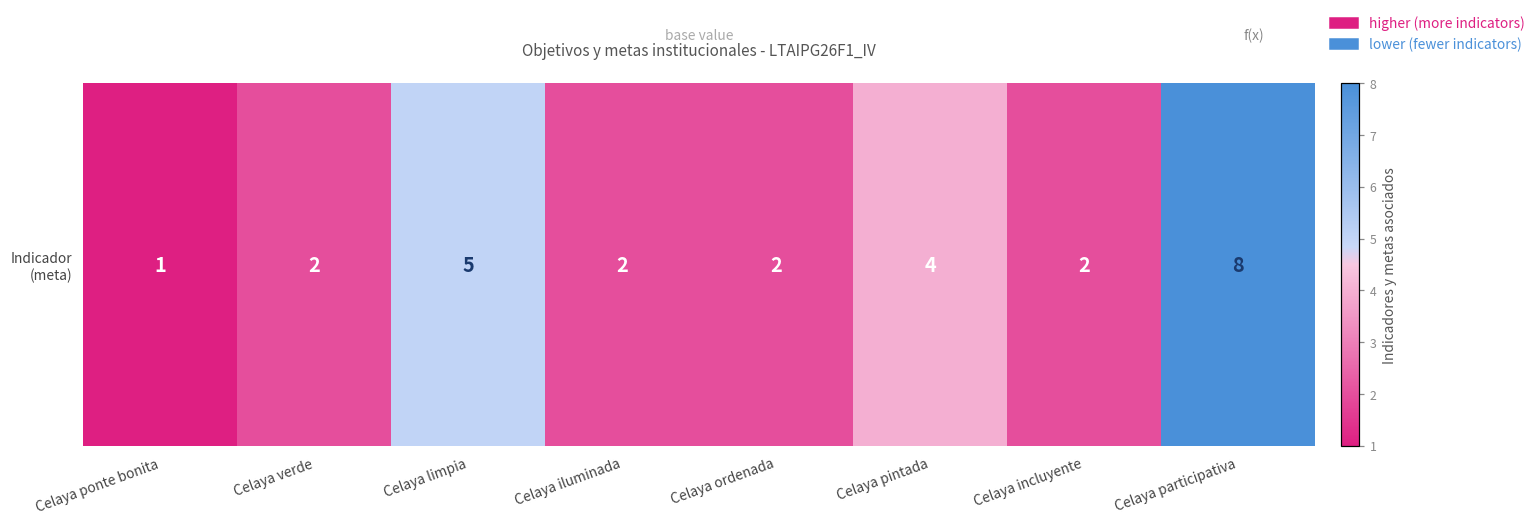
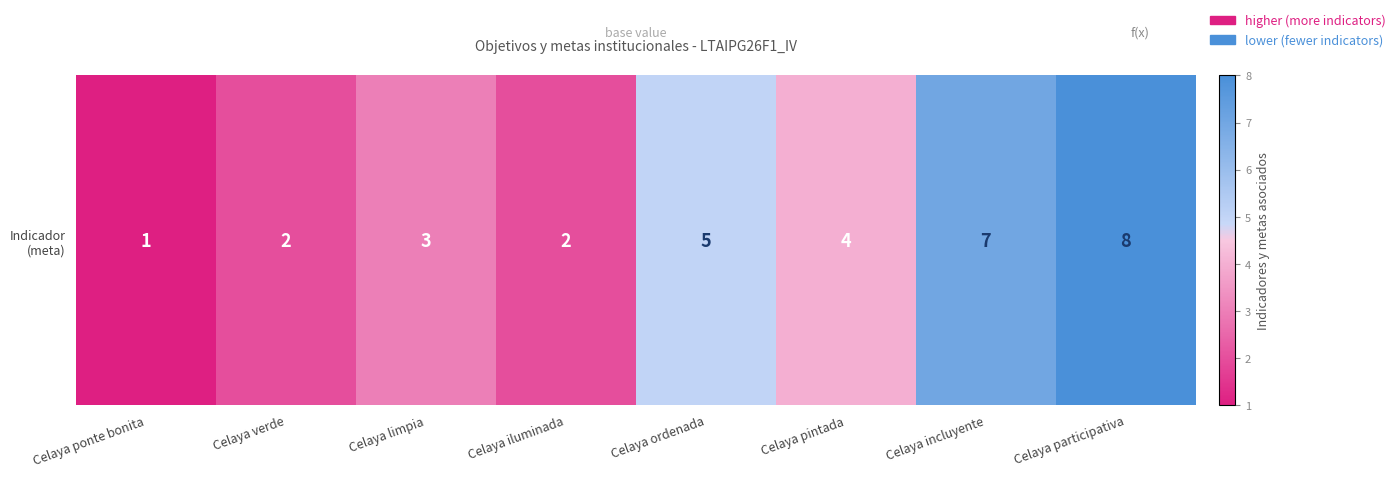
Indicador (meta), Celaya limpia: 5 -> 3
Indicador (meta), Celaya ordenada: 2 -> 5
Indicador (meta), Celaya incluyente: 2 -> 7
